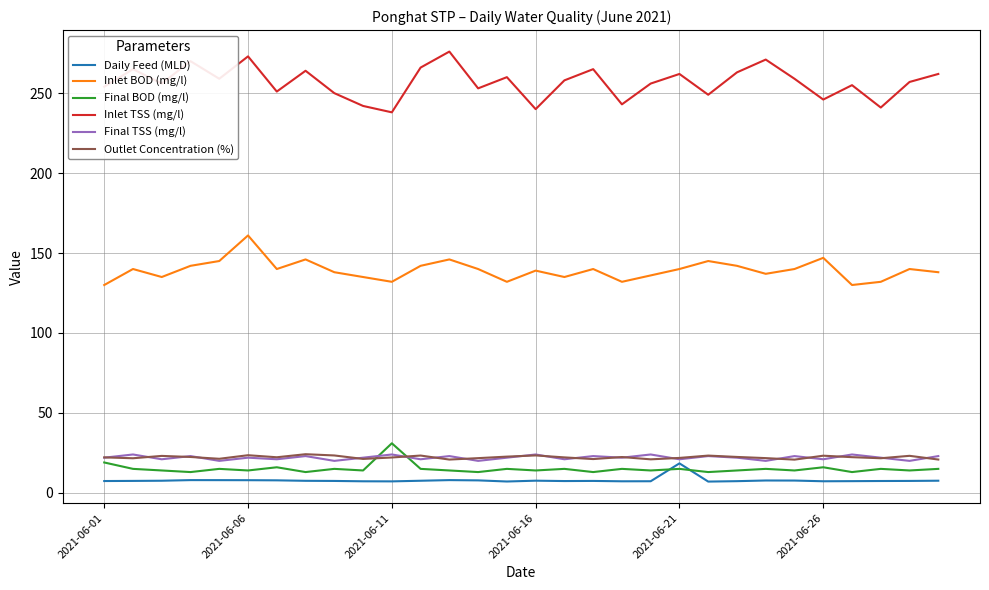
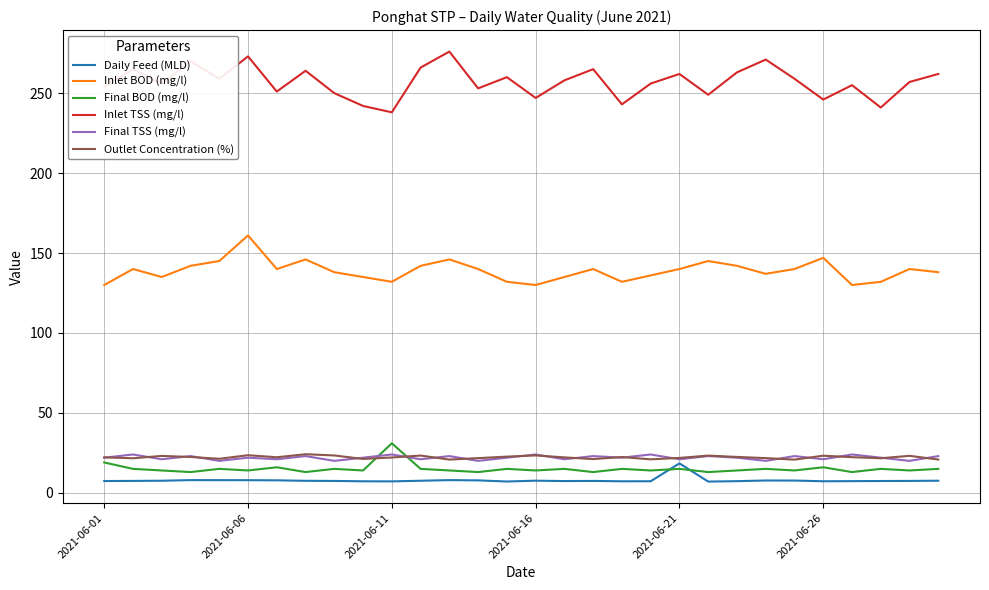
Inlet BOD (mg/l), 2021-06-16: 139 -> 130
Inlet TSS (mg/l), 2021-06-16: 240 -> 247
